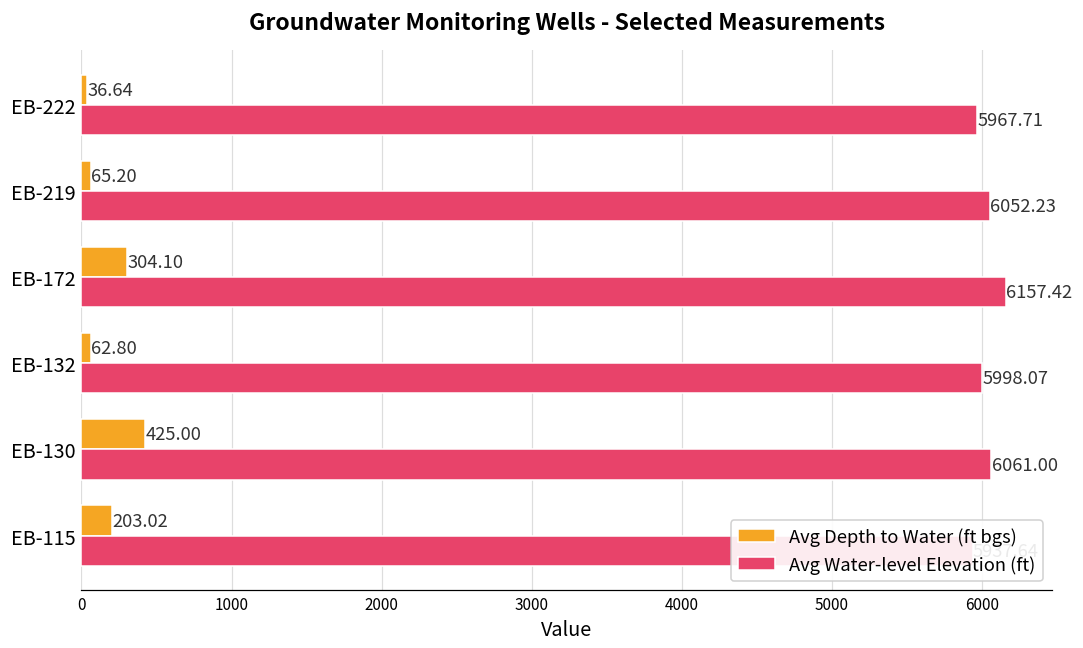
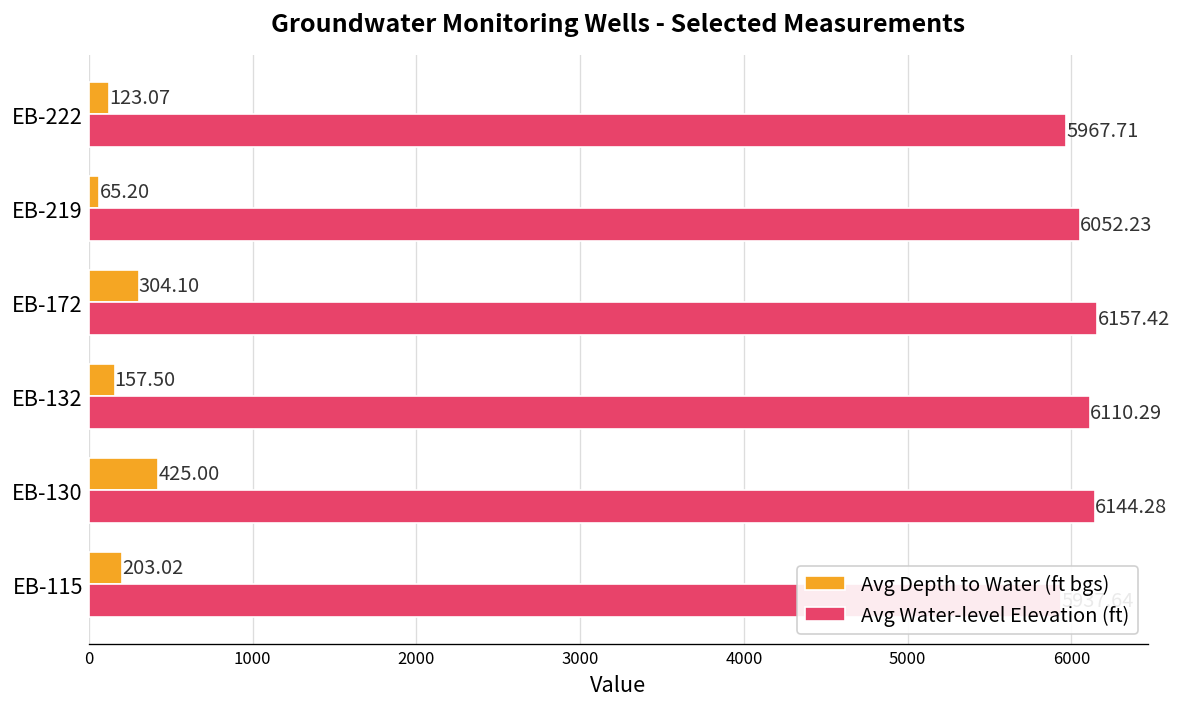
Avg Depth to Water (ft bgs), EB-222: 36.64 -> 123.07
Avg Depth to Water (ft bgs), EB-132: 62.80 -> 157.50
Avg Water-level Elevation (ft), EB-132: 5998.07 -> 6110.29
Avg Water-level Elevation (ft), EB-130: 6061.00 -> 6144.28
